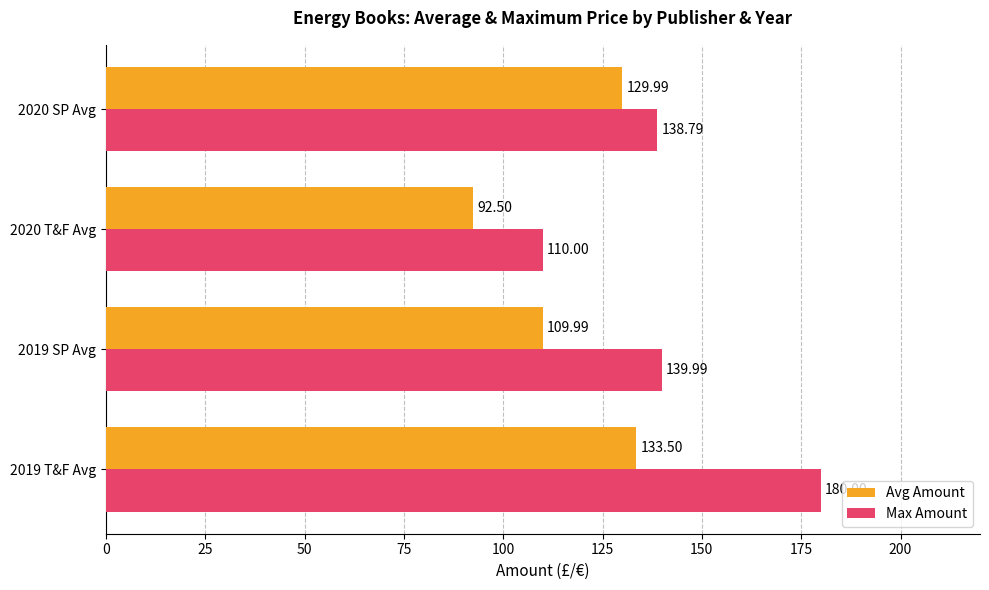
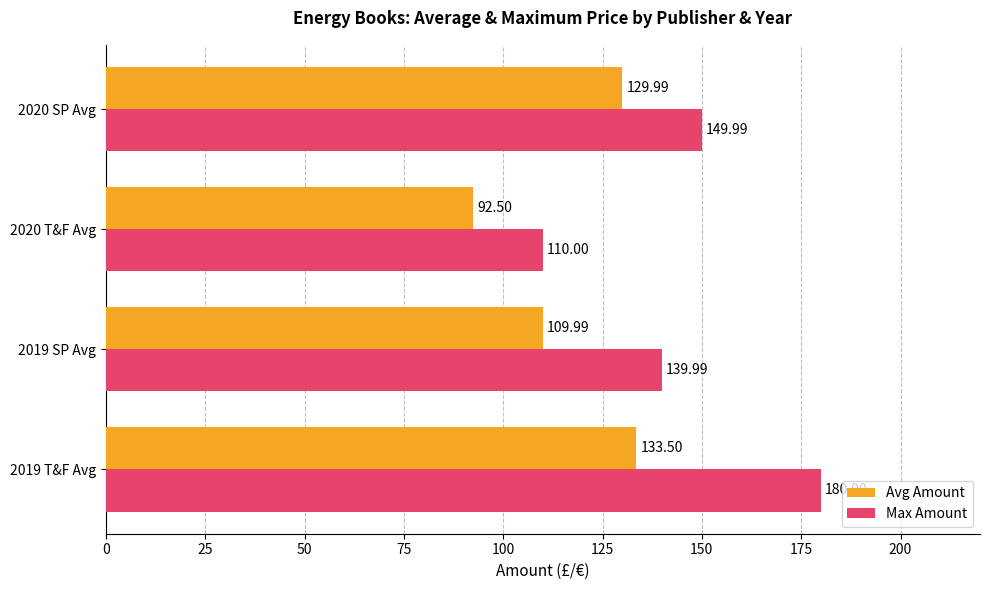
Max Amount, 2020 SP Avg: 138.79 -> 149.99
